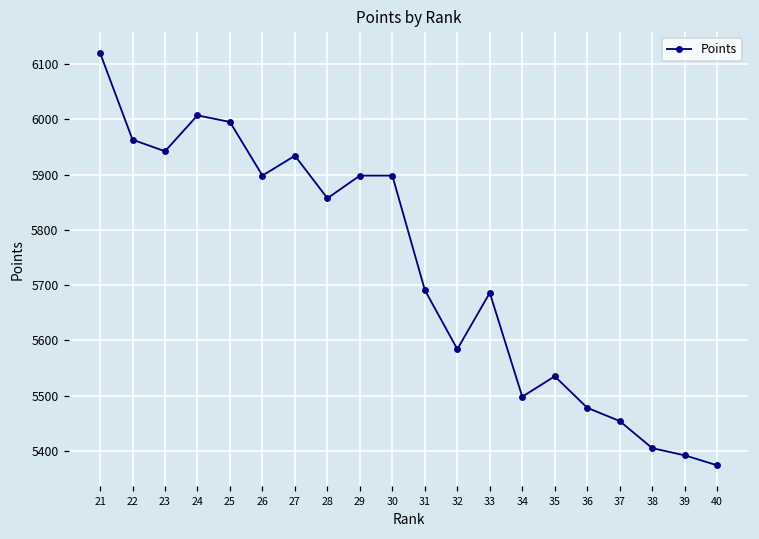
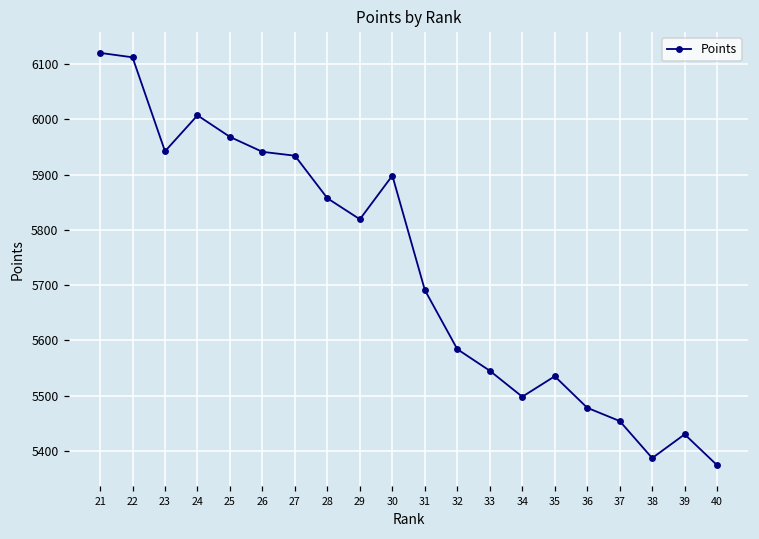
22: 5960 -> 6110
25: 6000 -> 5970
26: 5900 -> 5940
29: 5900 -> 5820
33: 5690 -> 5550
38: 5410 -> 5390
39: 5390 -> 5430
